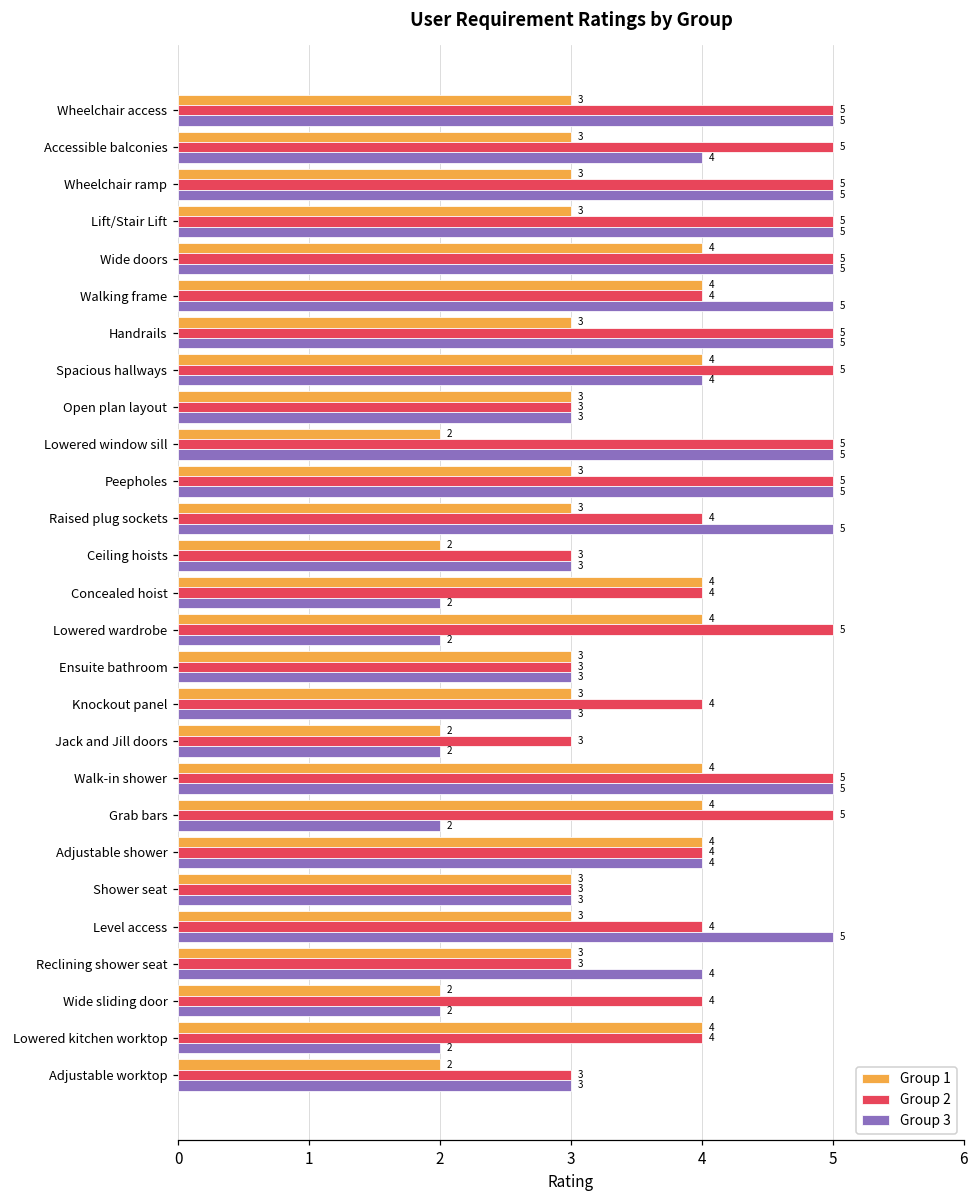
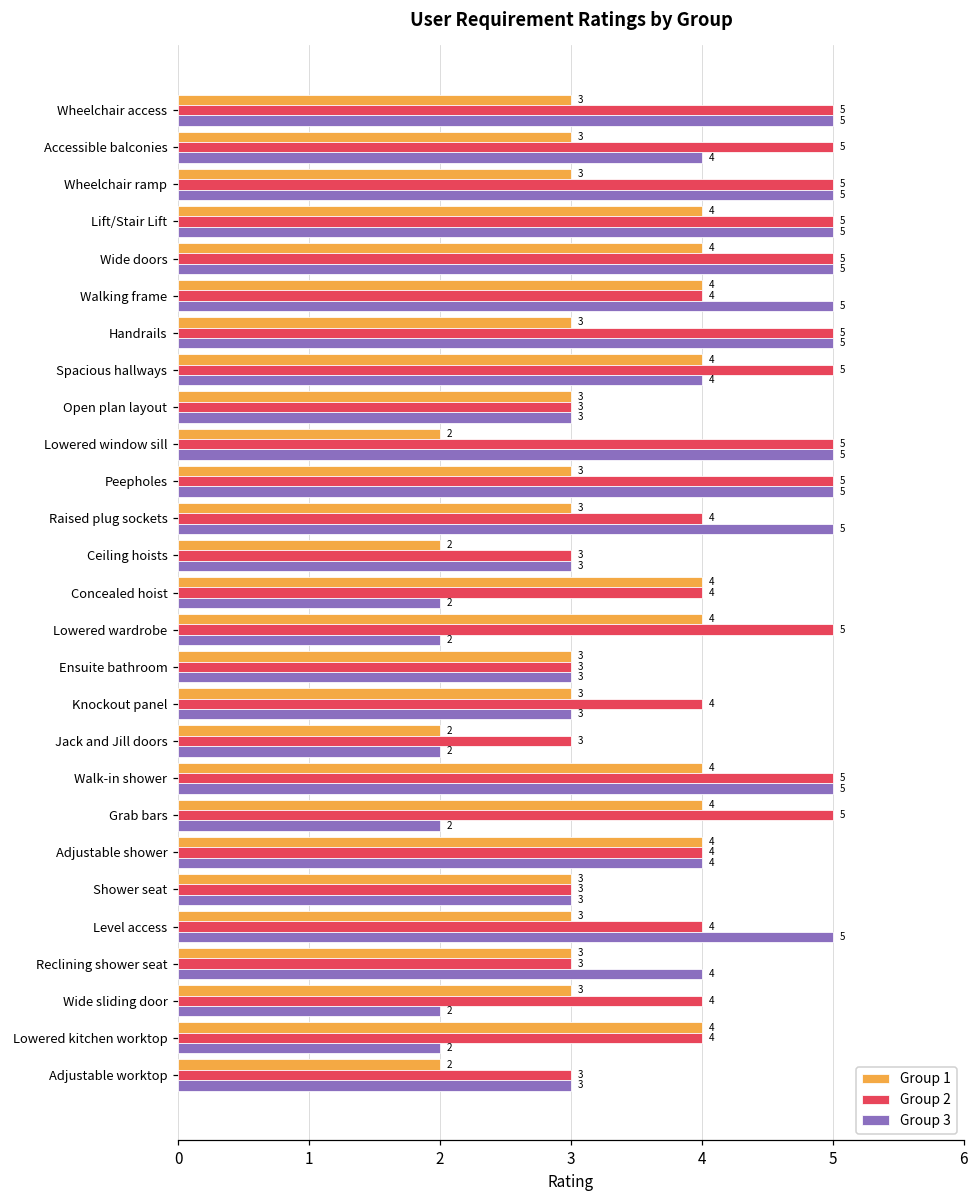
Group 1, Lift/Stair Lift: 3 -> 4
Group 1, Wide sliding door: 2 -> 3
